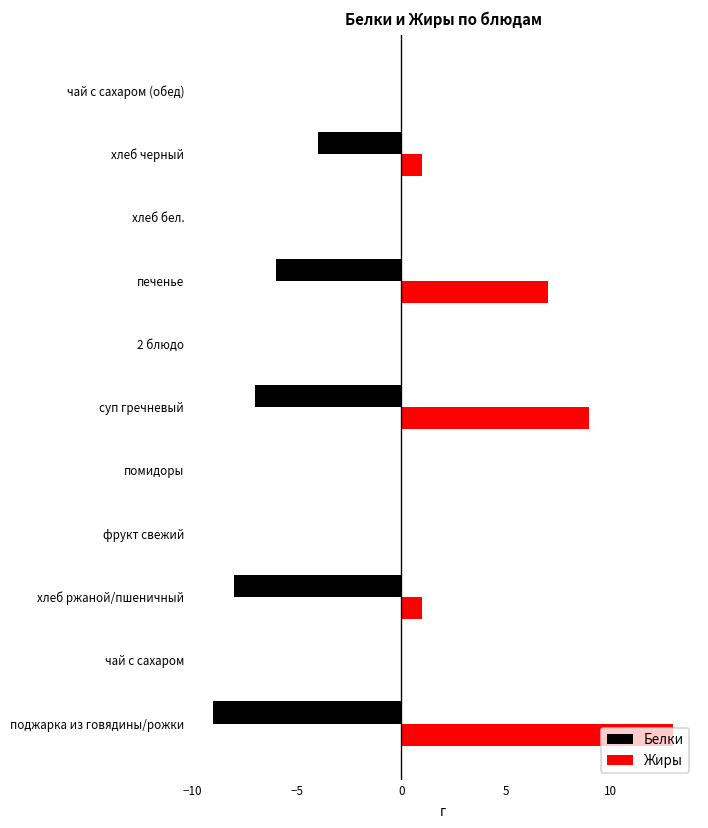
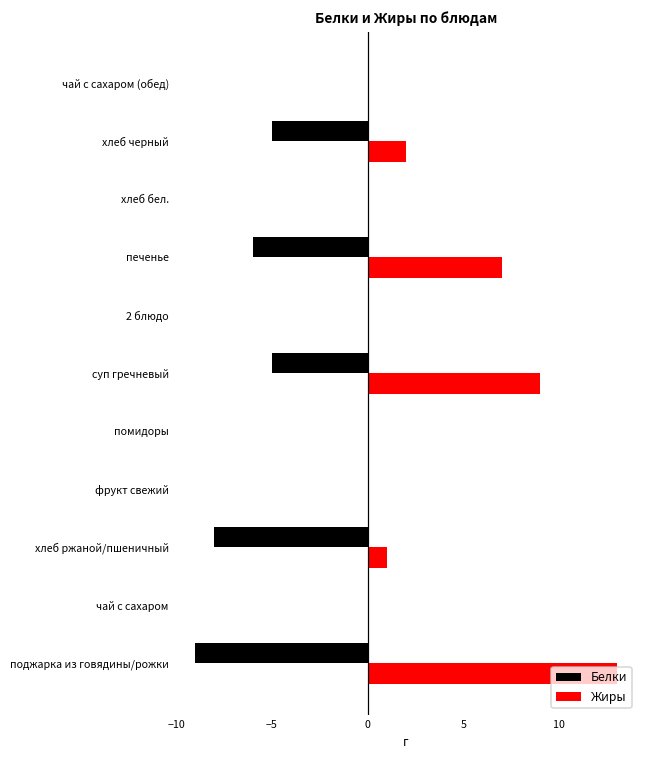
Белки, хлеб черный: -4.0 -> -5.0
Жиры, хлеб черный: 1 -> 2
Белки, суп гречневый: -7.0 -> -5.0
